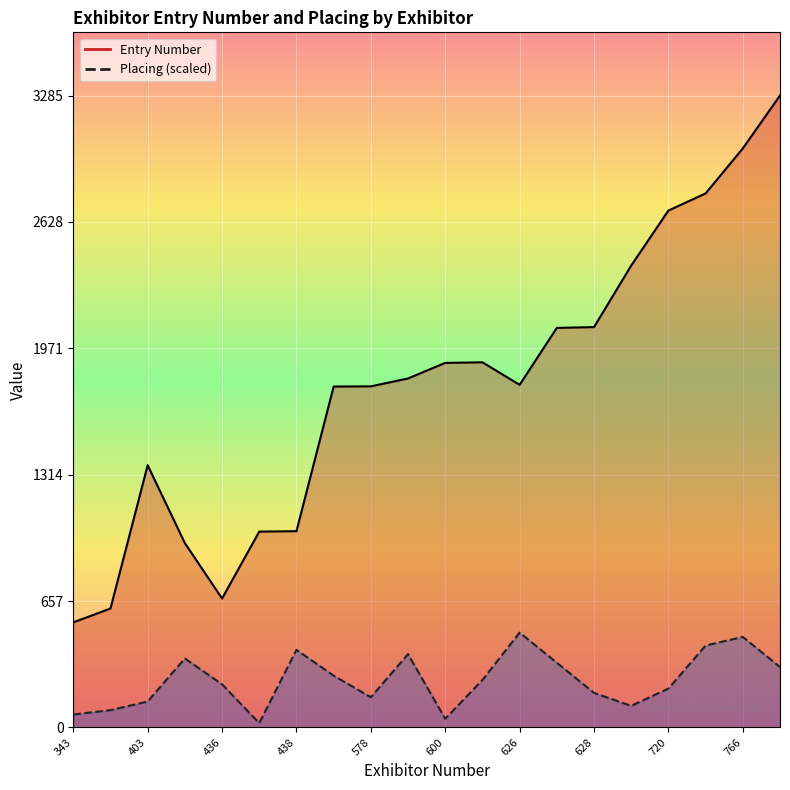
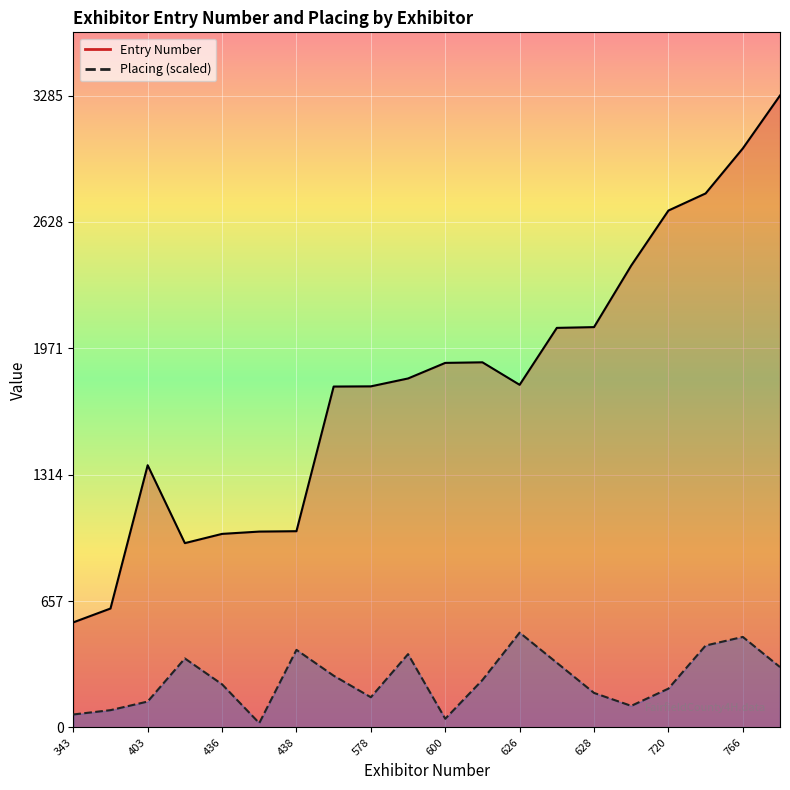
Entry Number, 436: 670 -> 1010
